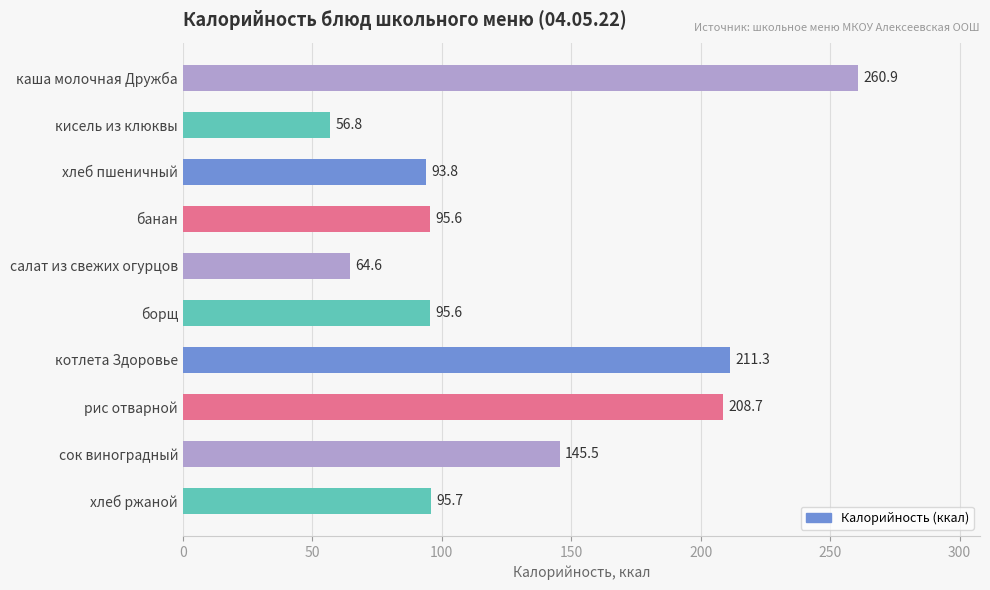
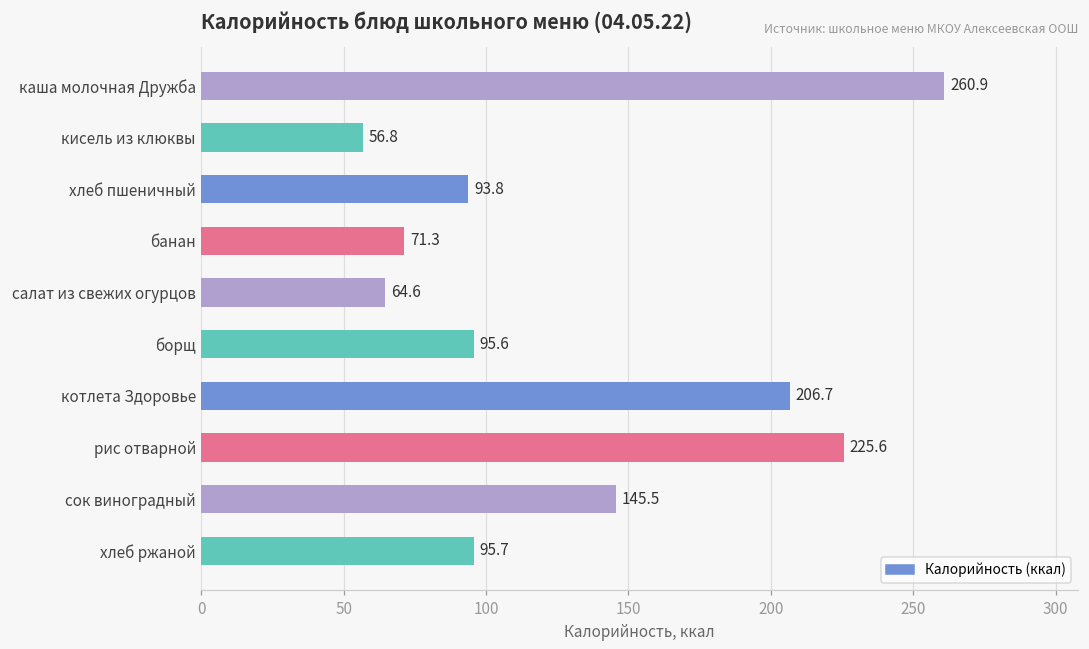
банан: 95.6 -> 71.3
котлета Здоровье: 211.3 -> 206.7
рис отварной: 208.7 -> 225.6
